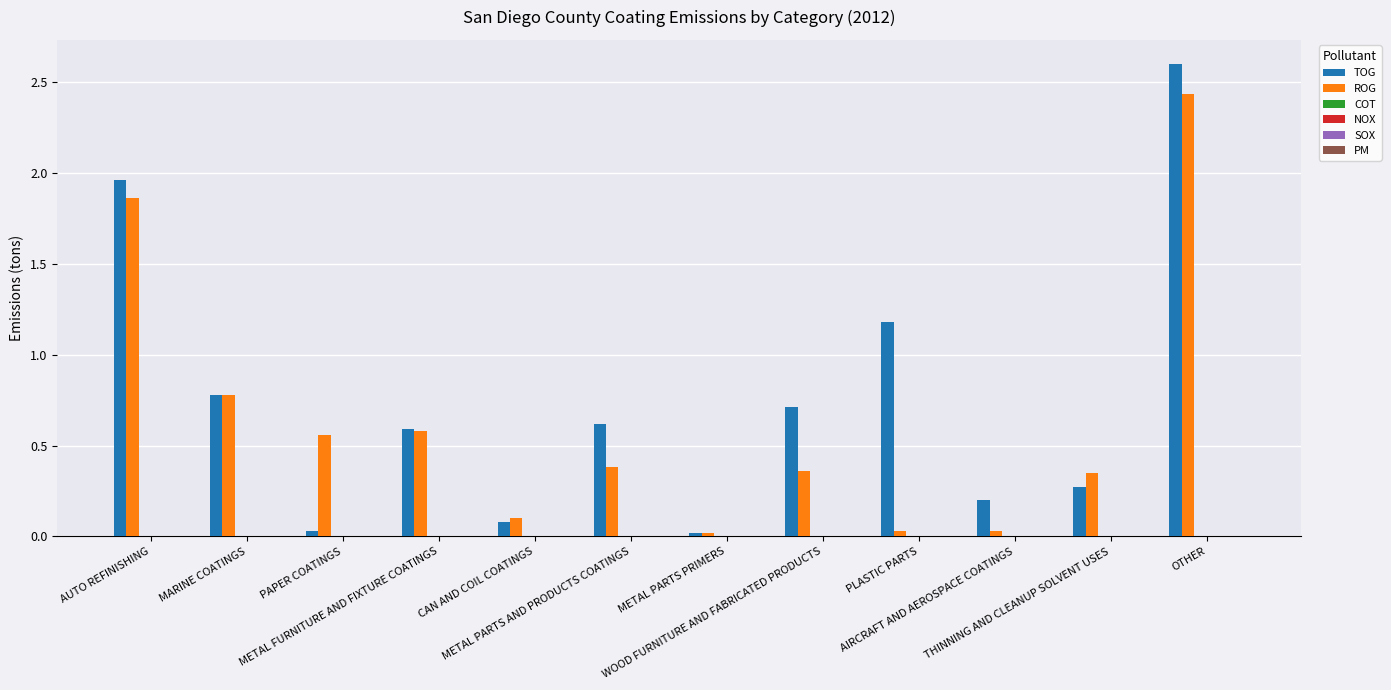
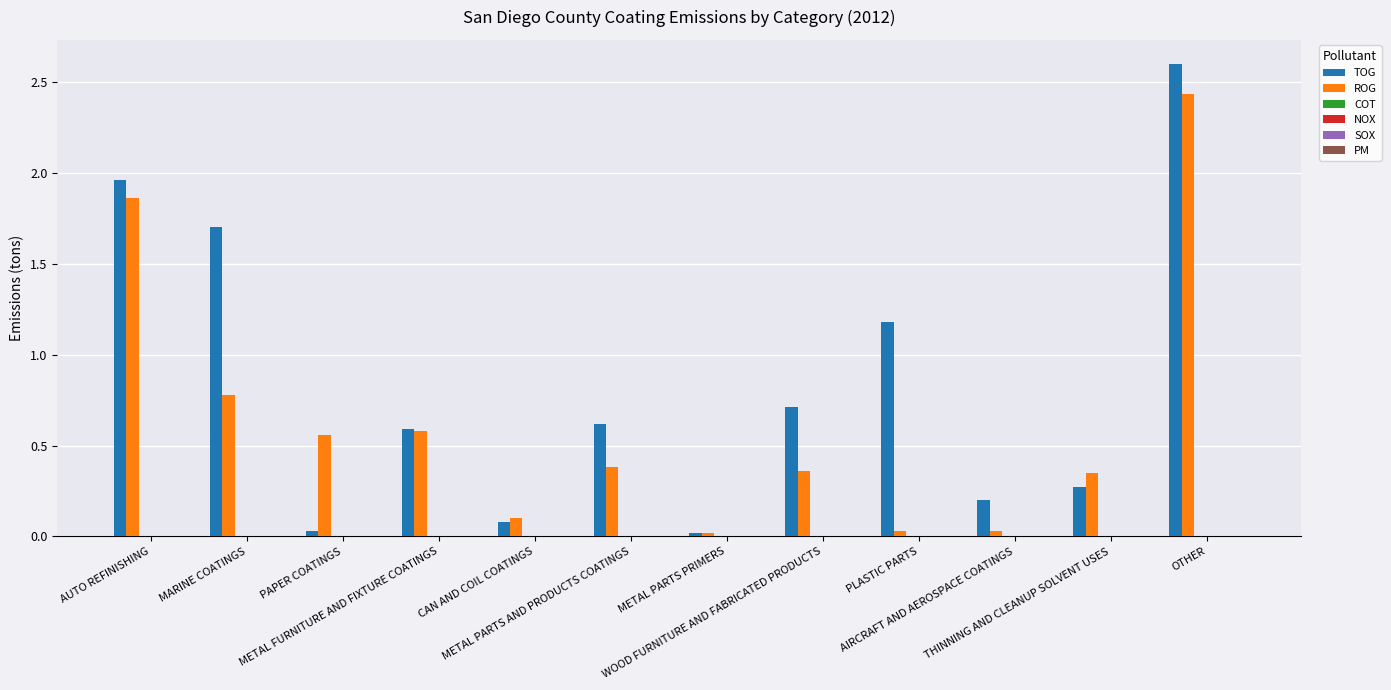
TOG, MARINE COATINGS: 0.78 -> 1.70
